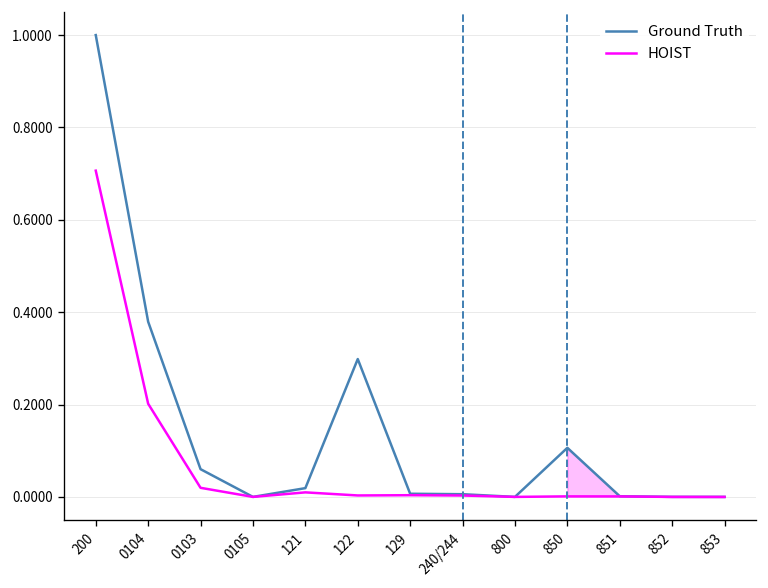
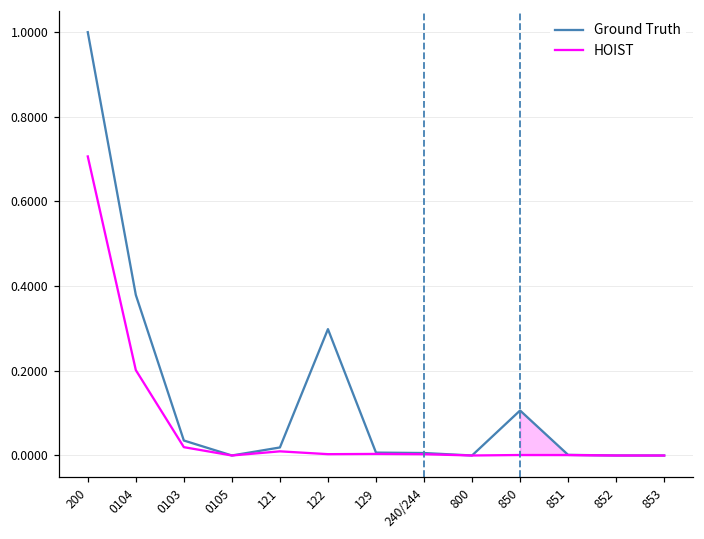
Ground Truth, 0103: 0.06 -> 0.04
